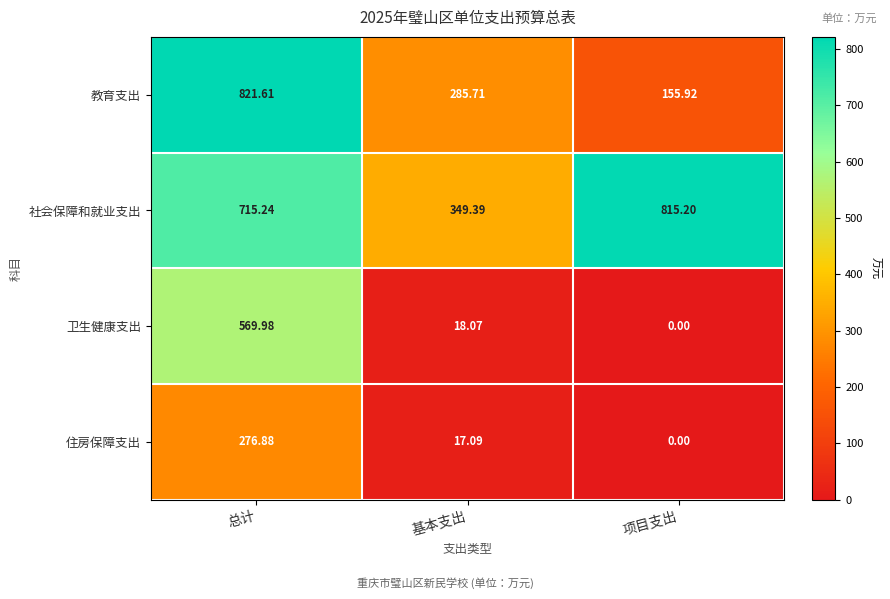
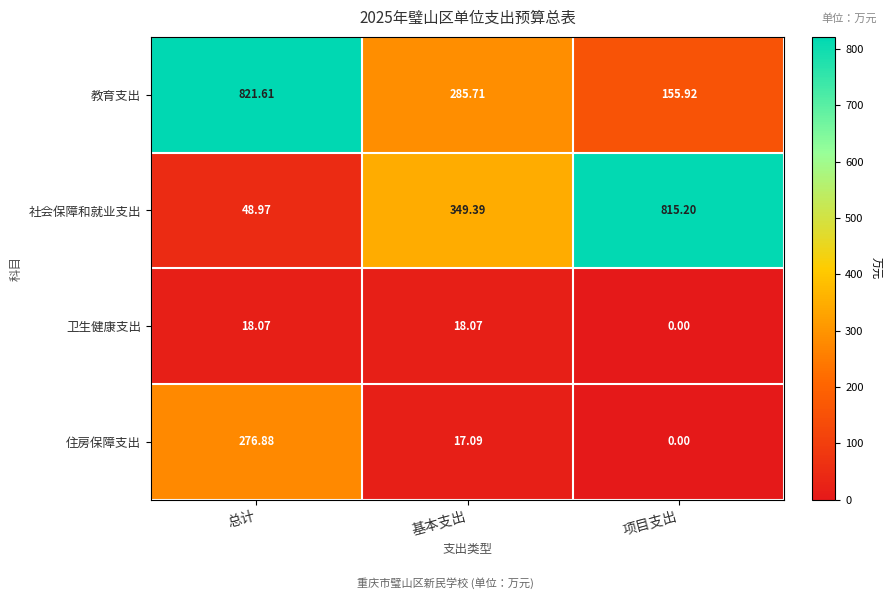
社会保障和就业支出, 总计: 715.24 -> 48.97
卫生健康支出, 总计: 569.98 -> 18.07
